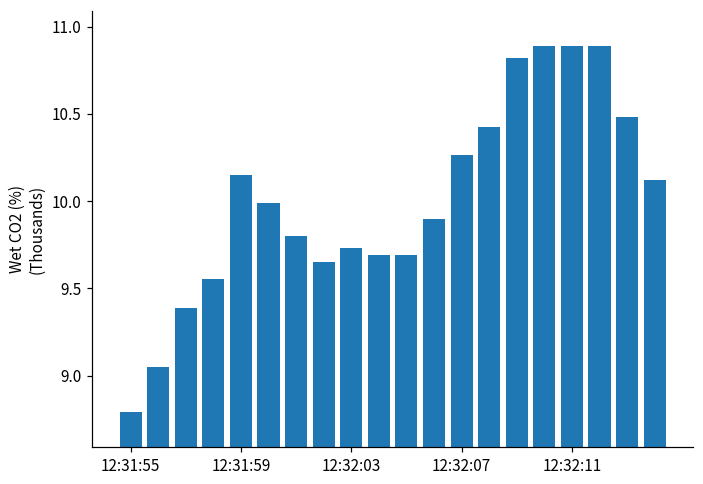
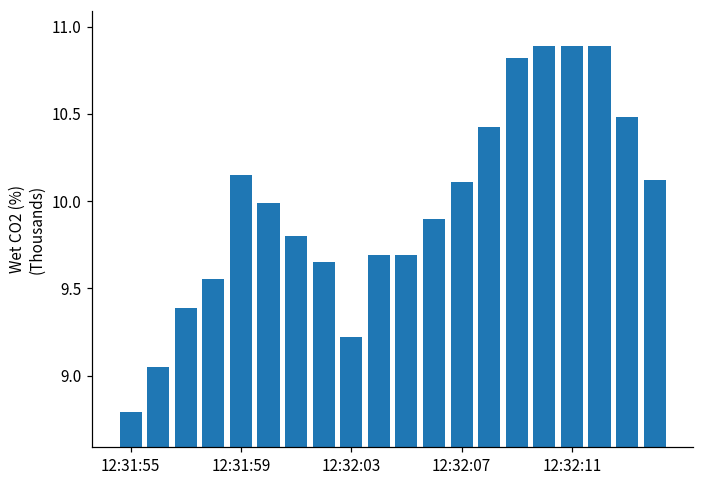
12:32:03: 9.73 -> 9.22
12:32:07: 10.27 -> 10.11
